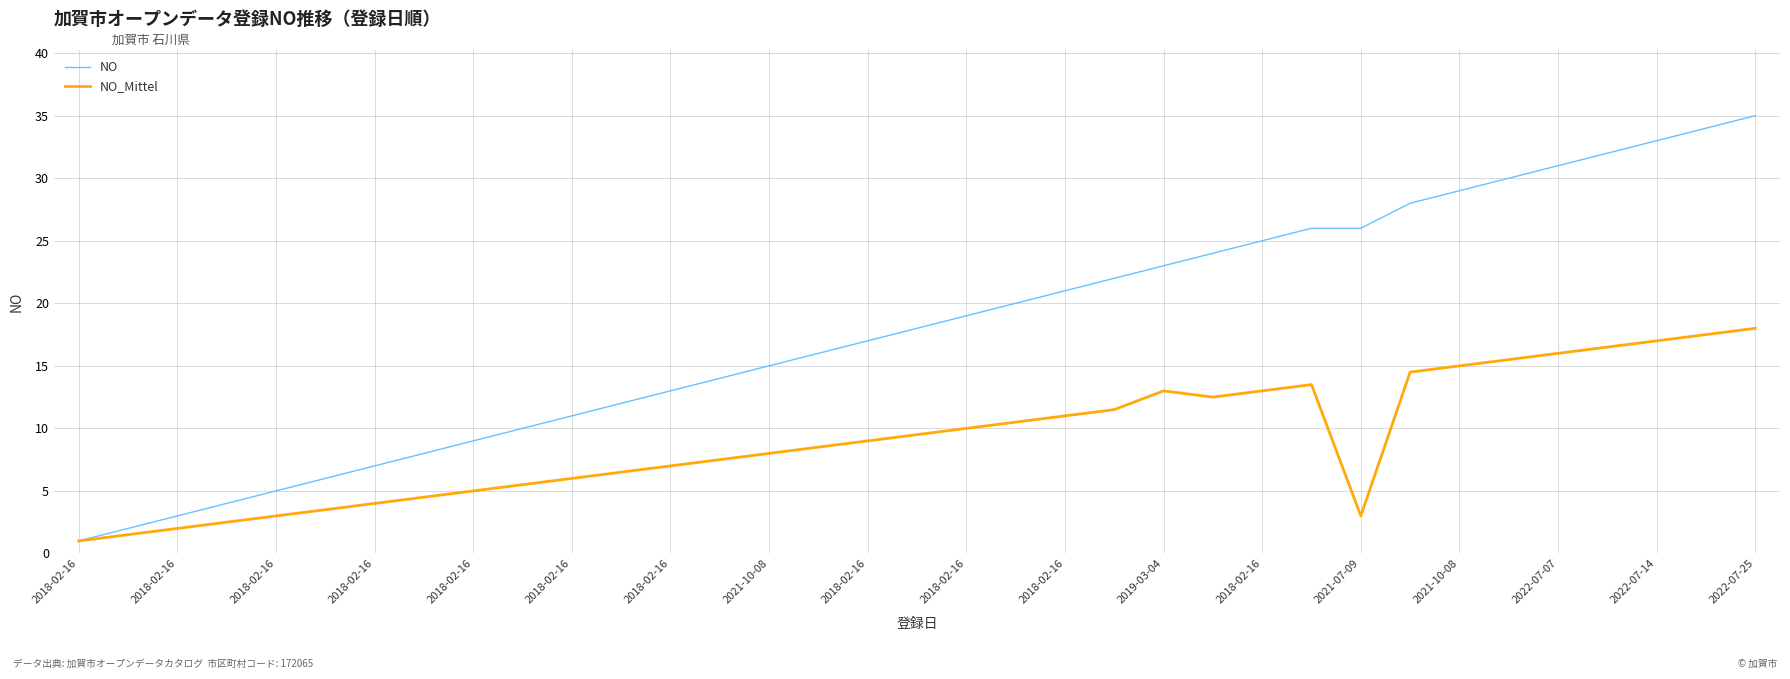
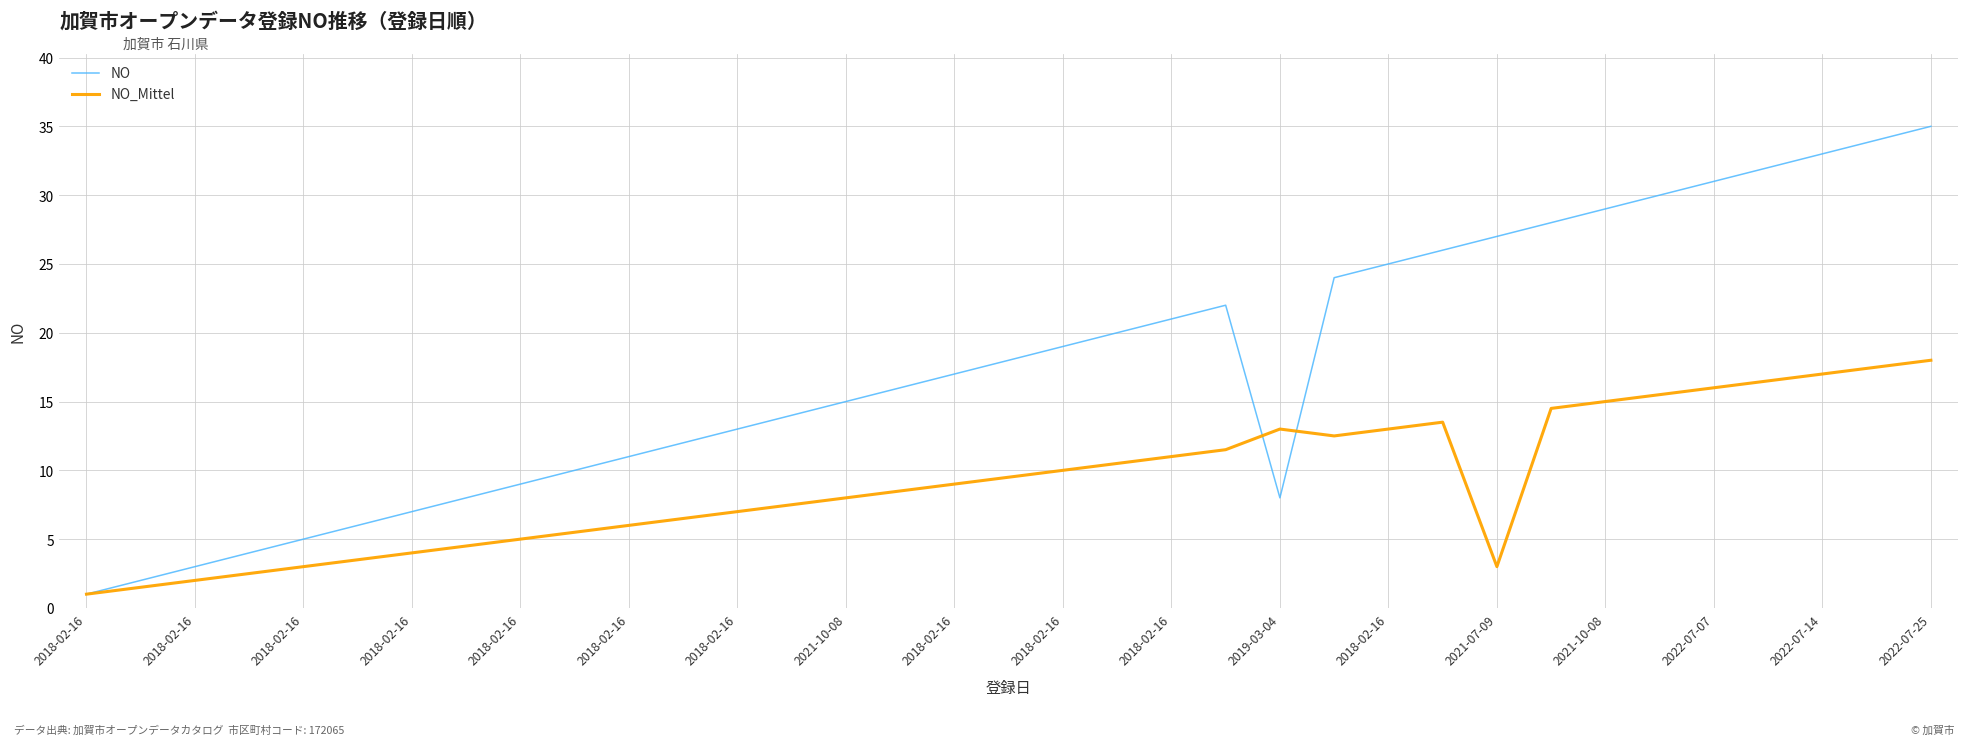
NO, 2019-03-04: 23 -> 8
NO, 2021-07-09: 26 -> 27
